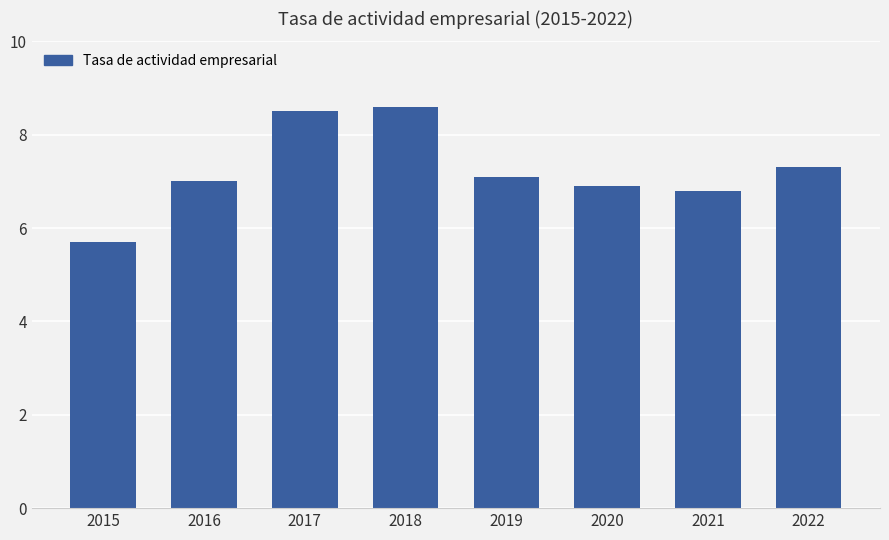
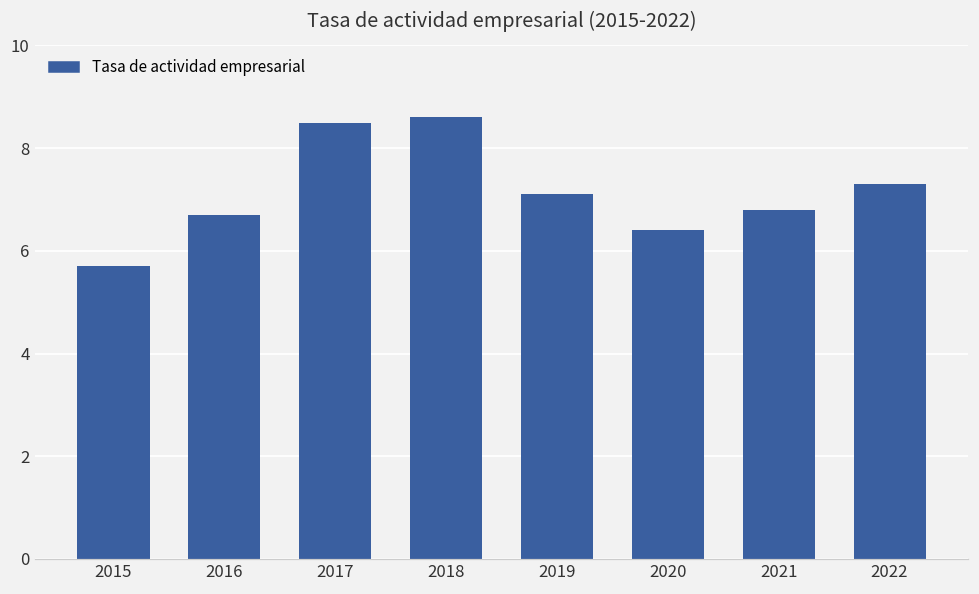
2016: 7.0 -> 6.7
2020: 6.9 -> 6.4
